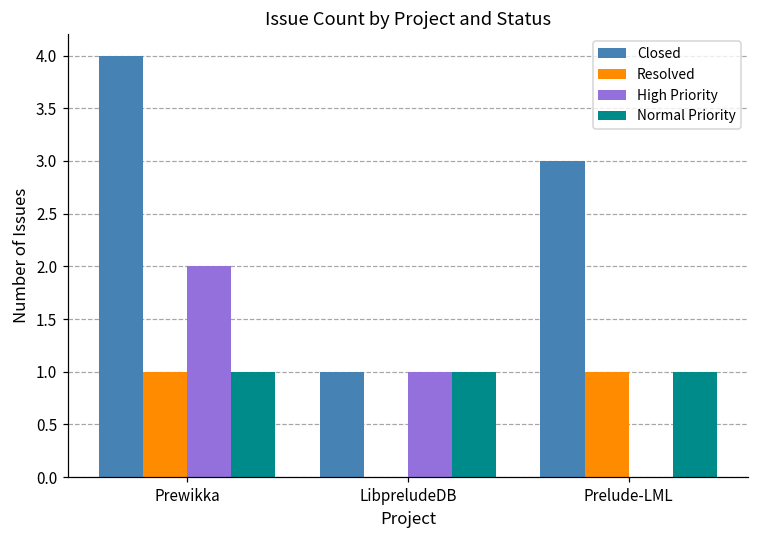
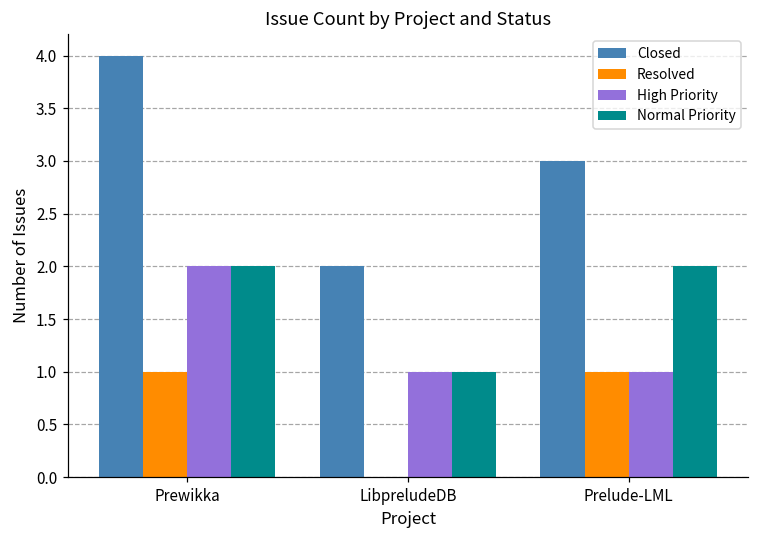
Normal Priority, Prewikka: 1 -> 2
Closed, LibpreludeDB: 1 -> 2
High Priority, Prelude-LML: 0 -> 1
Normal Priority, Prelude-LML: 1 -> 2
